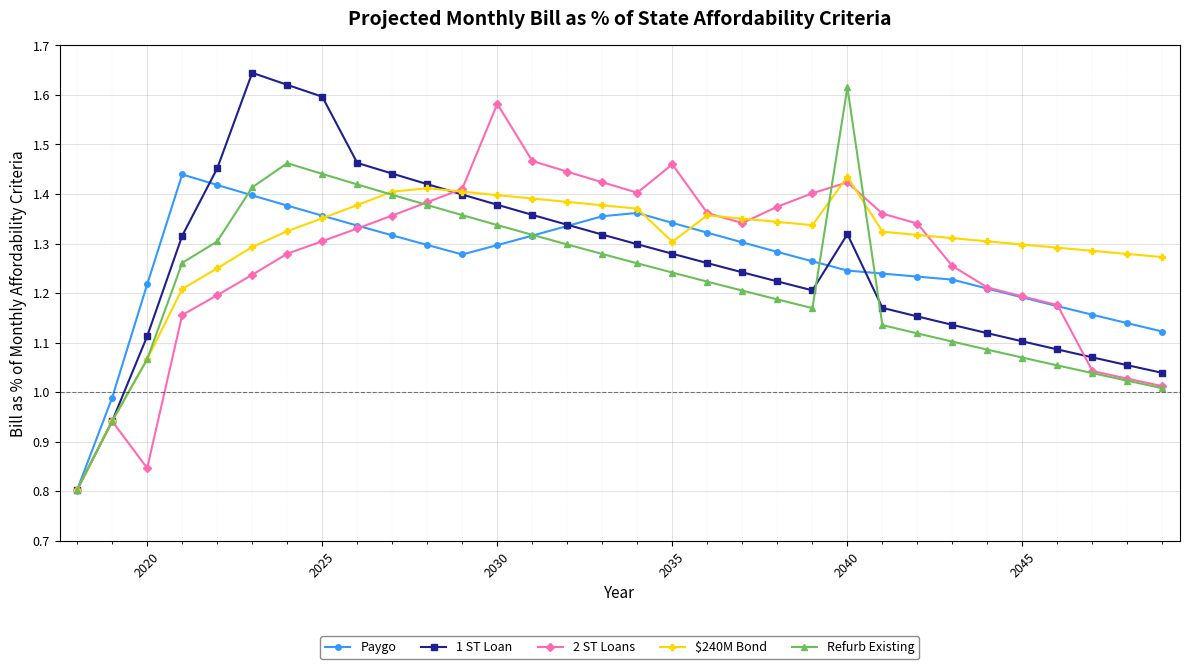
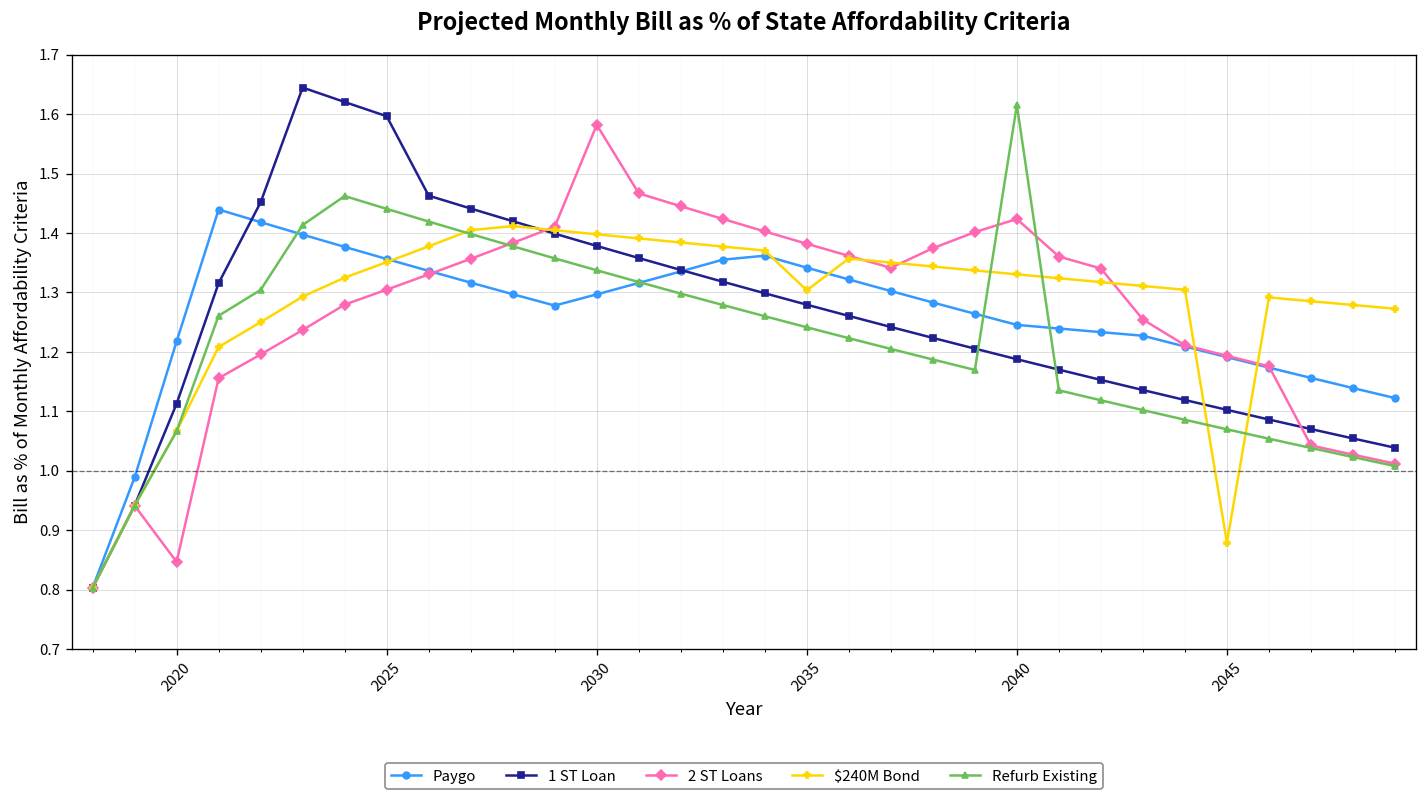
2 ST Loans, 2035: 1.46 -> 1.38
1 ST Loan, 2040: 1.32 -> 1.19
$240M Bond, 2040: 1.43 -> 1.33
$240M Bond, 2045: 1.30 -> 0.88
